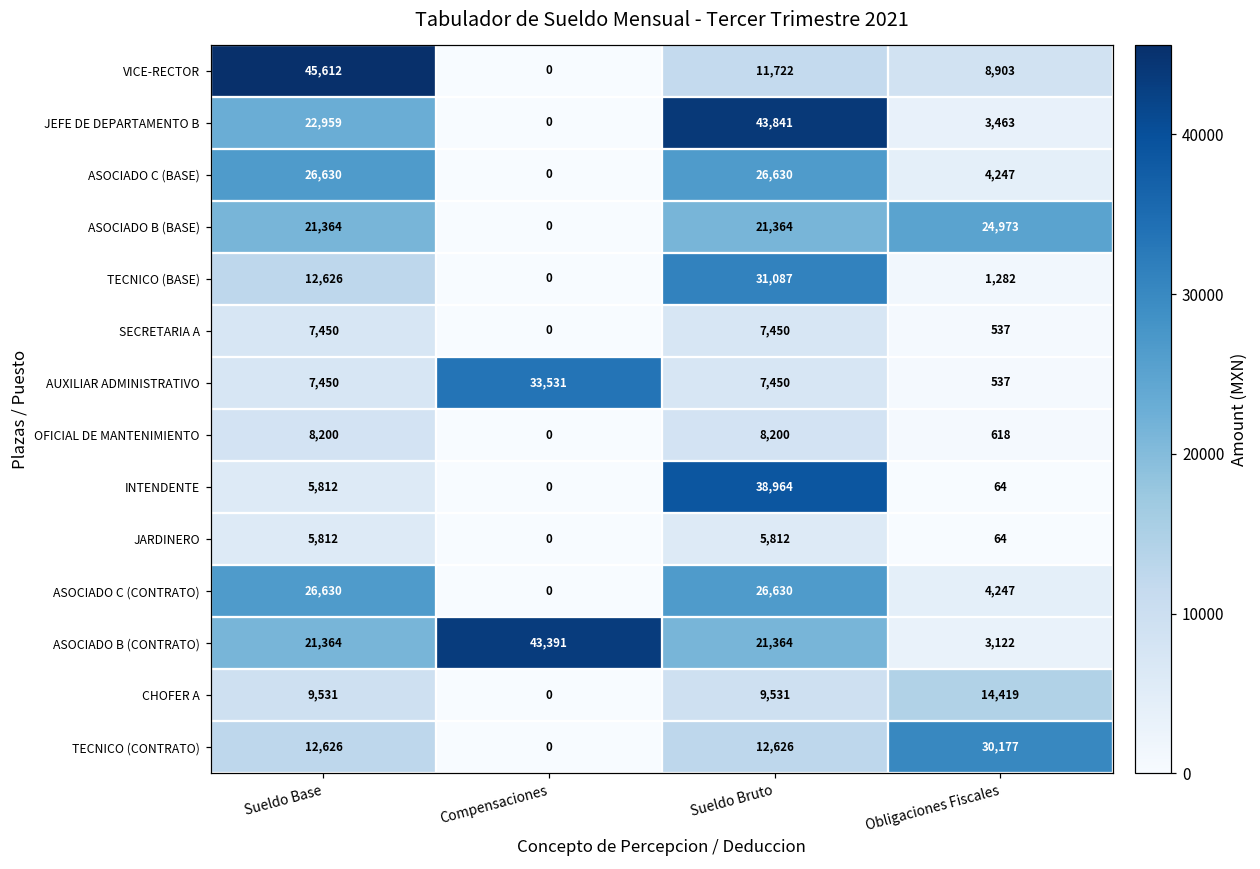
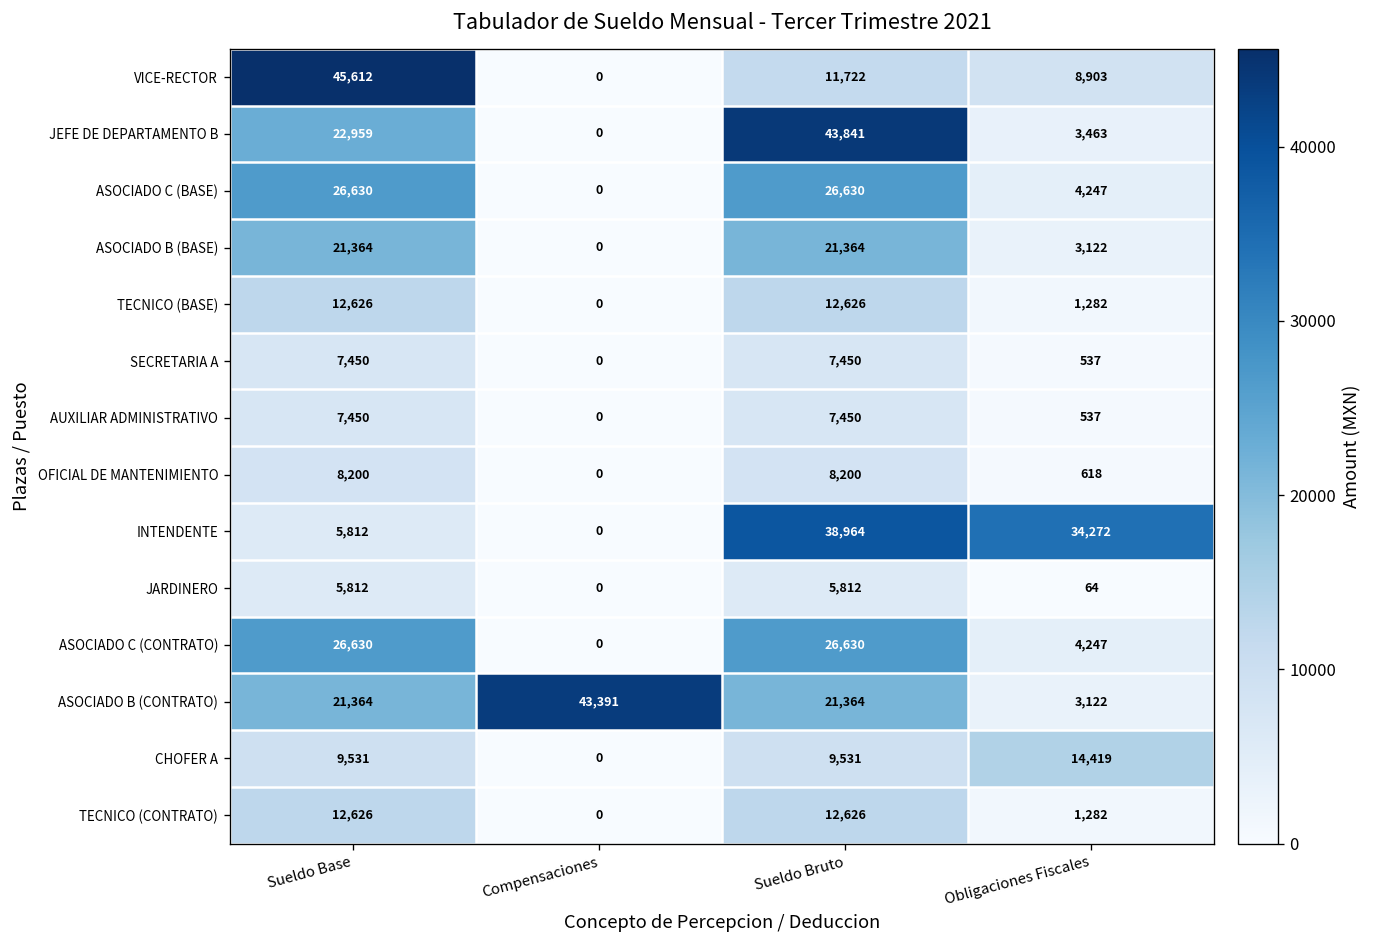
ASOCIADO B (BASE), Obligaciones Fiscales: 24,973 -> 3,122
TECNICO (BASE), Sueldo Bruto: 31,087 -> 12,626
AUXILIAR ADMINISTRATIVO, Compensaciones: 33,531 -> 0
INTENDENTE, Obligaciones Fiscales: 64 -> 34,272
TECNICO (CONTRATO), Obligaciones Fiscales: 30,177 -> 1,282
